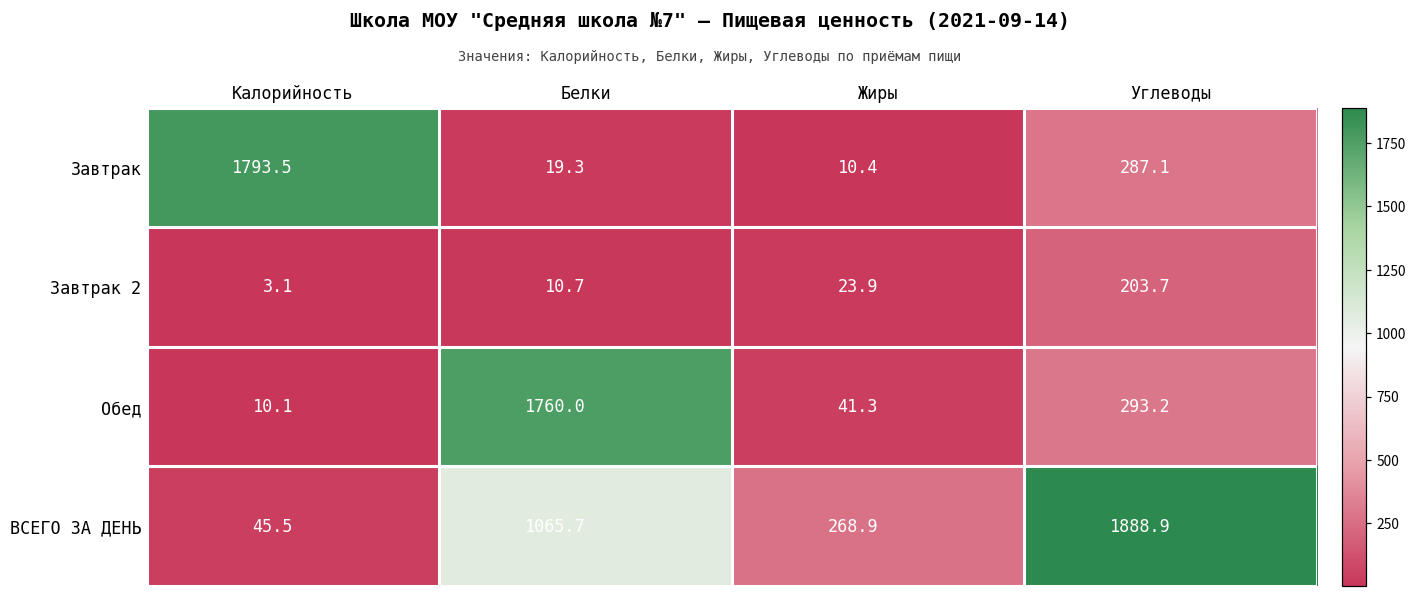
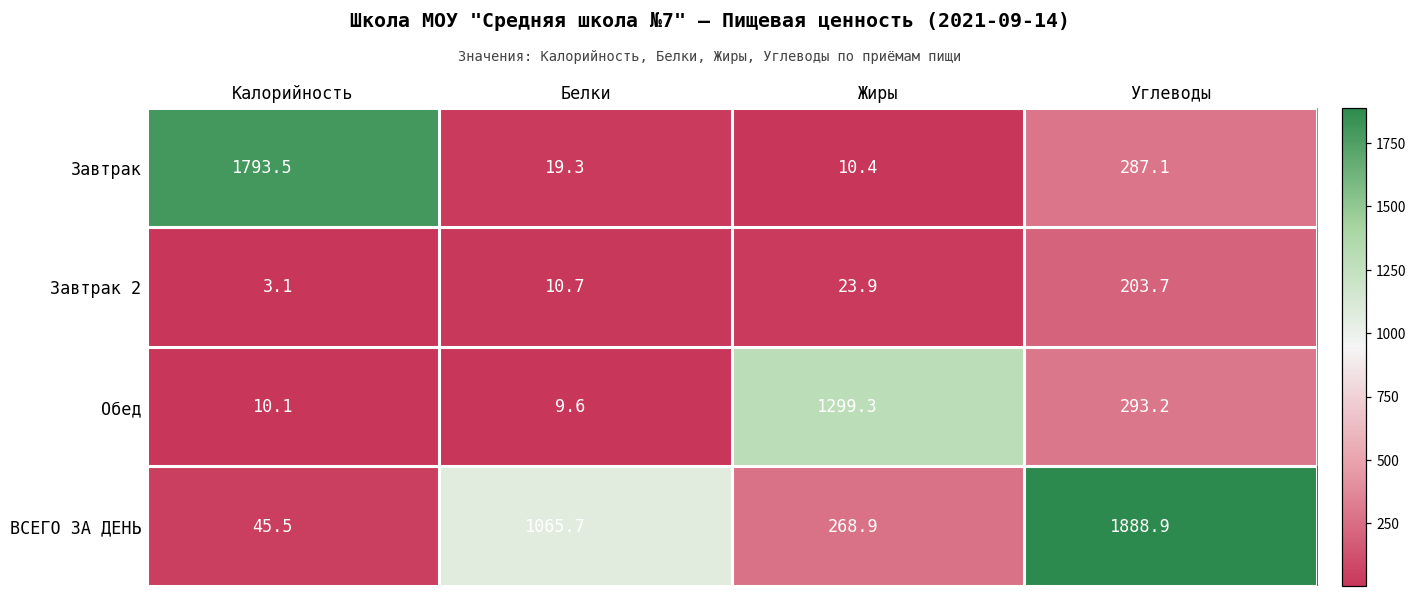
Обед, Белки: 1760.0 -> 9.6
Обед, Жиры: 41.3 -> 1299.3
